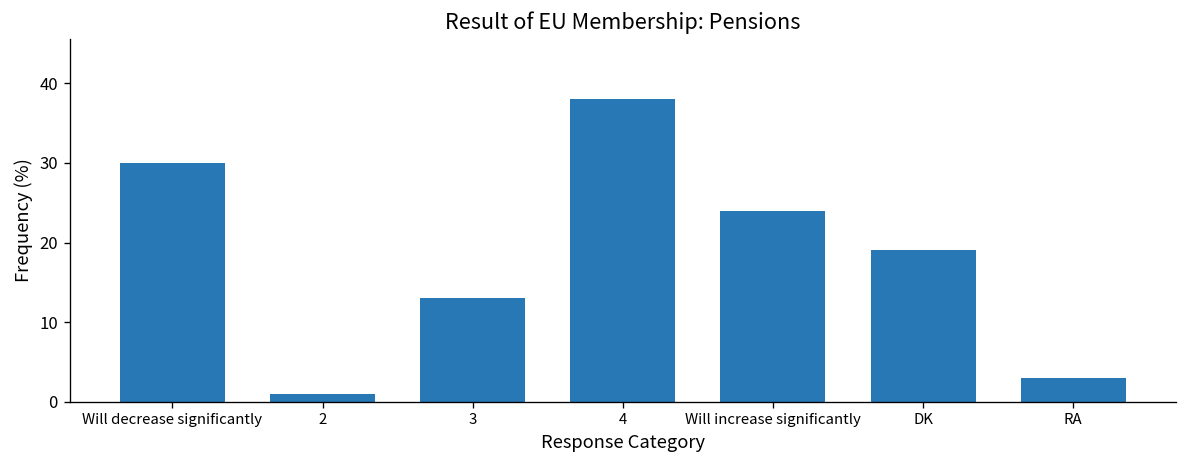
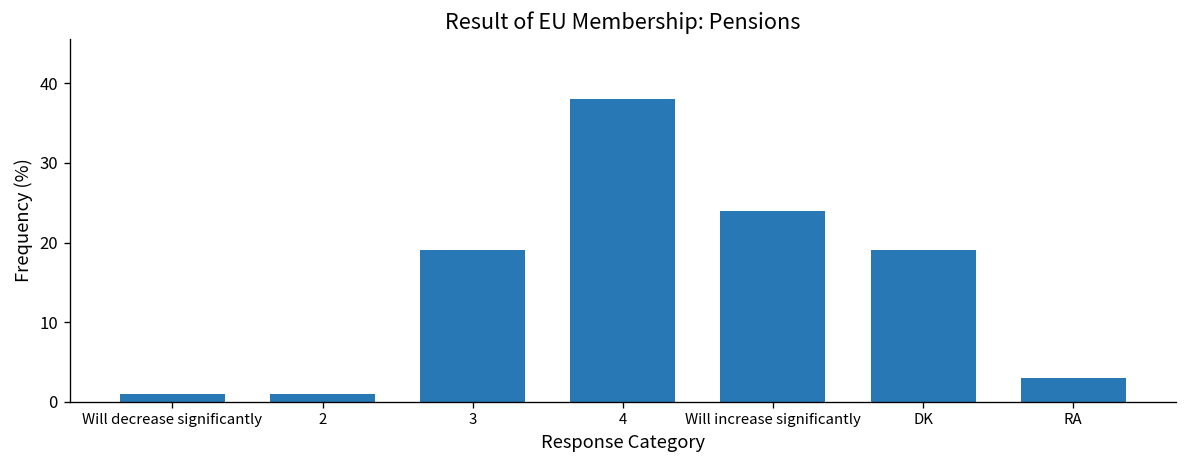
Will decrease significantly: 30 -> 1
3: 13 -> 19
